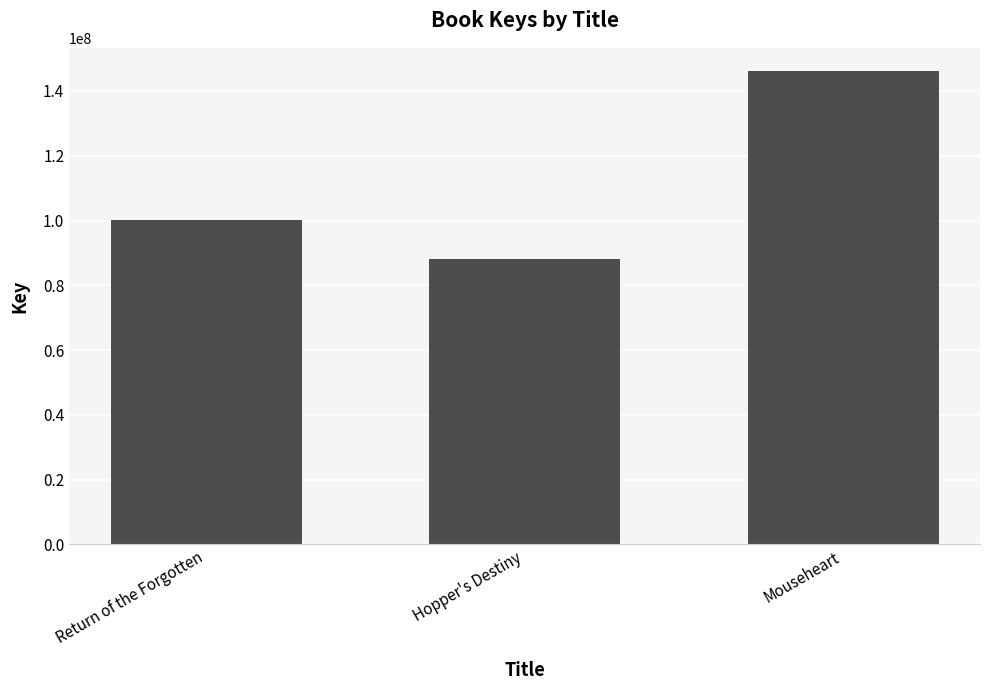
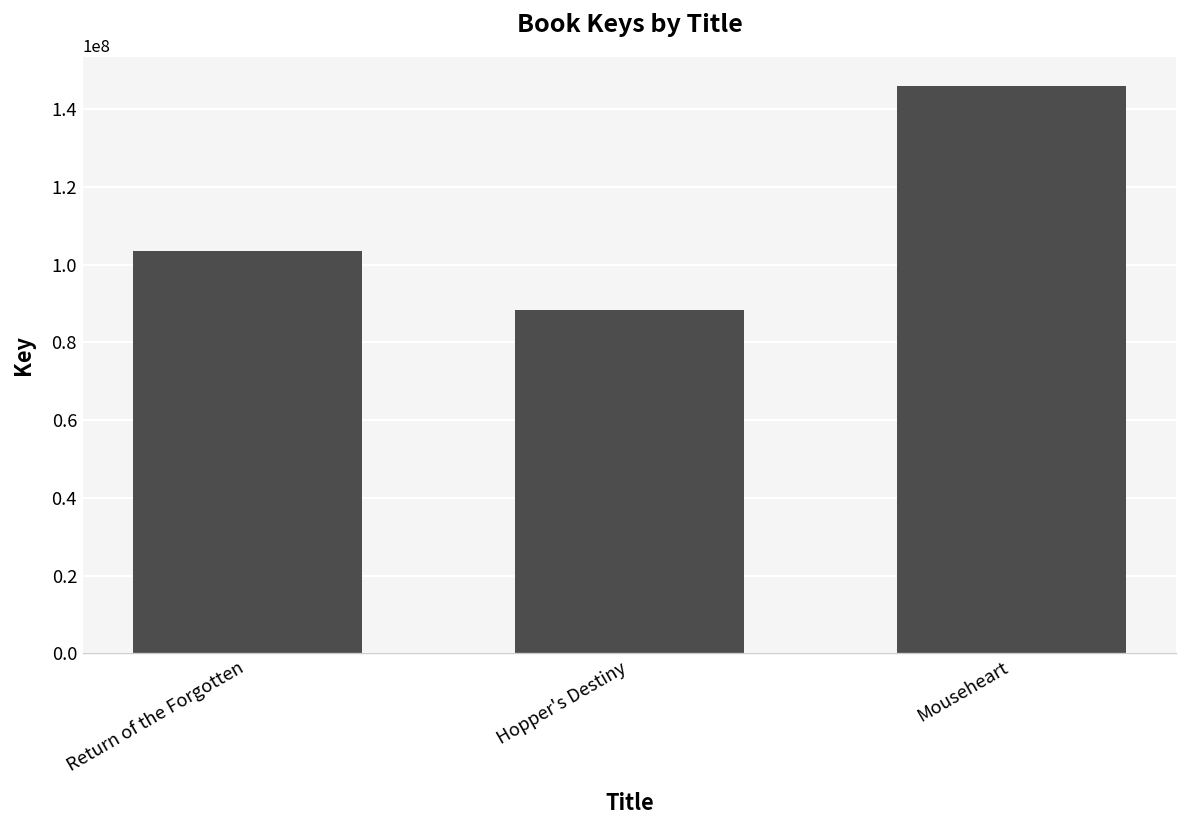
Return of the Forgotten: 100000000 -> 104000000
